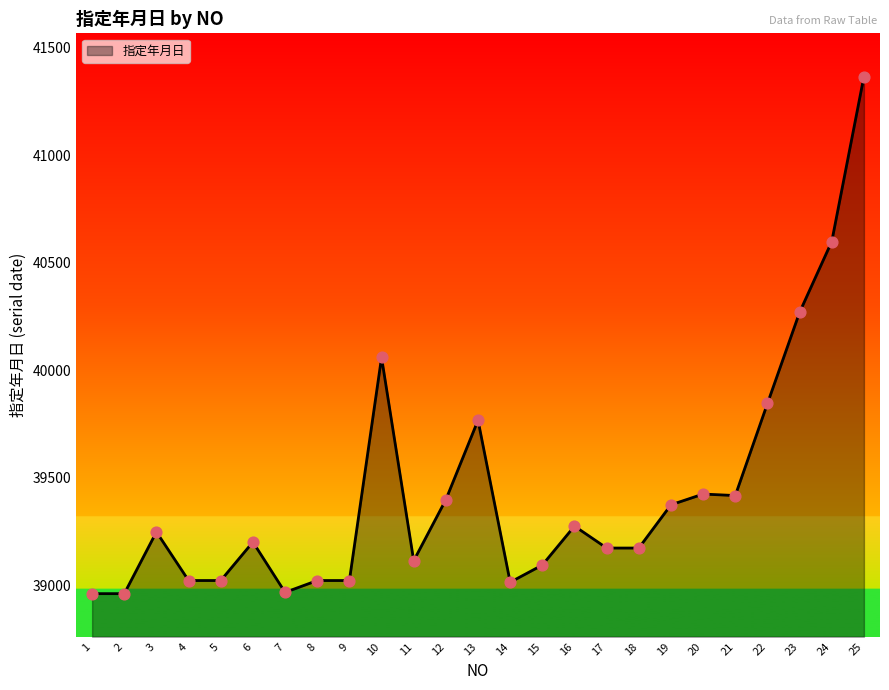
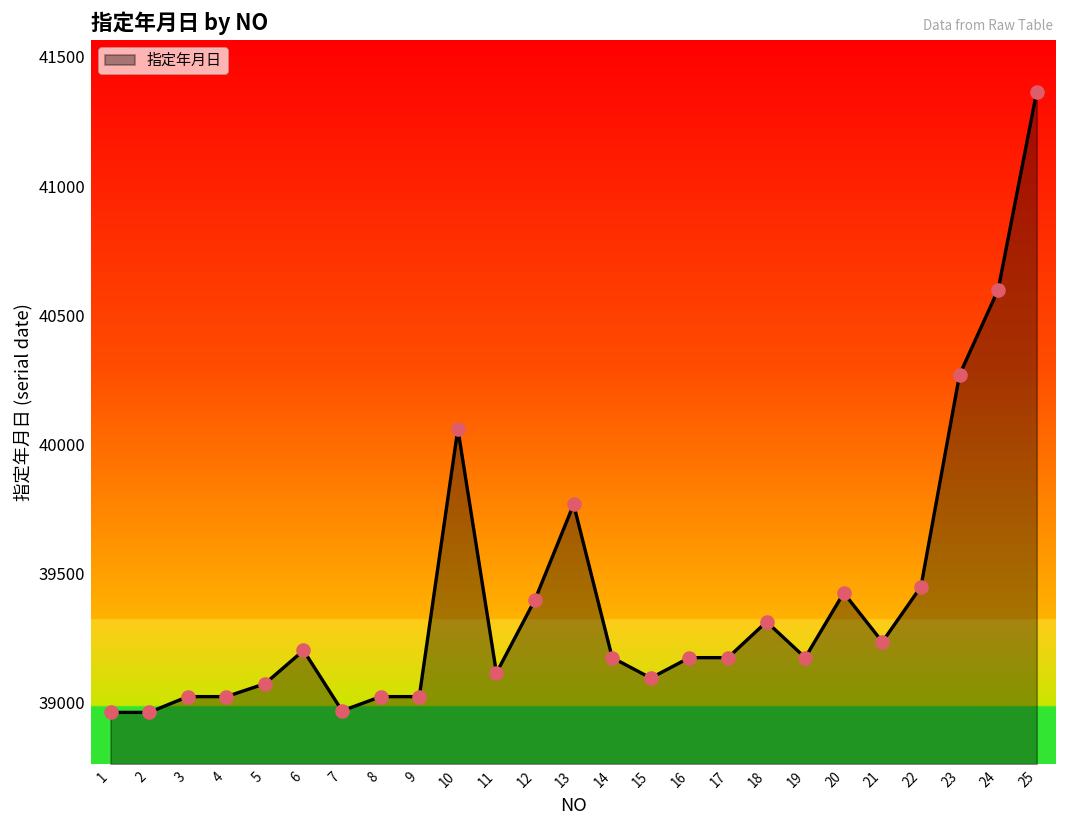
3: 39250 -> 39020
5: 39020 -> 39070
14: 39010 -> 39170
16: 39280 -> 39170
18: 39170 -> 39310
19: 39370 -> 39170
21: 39420 -> 39230
22: 39850 -> 39450
